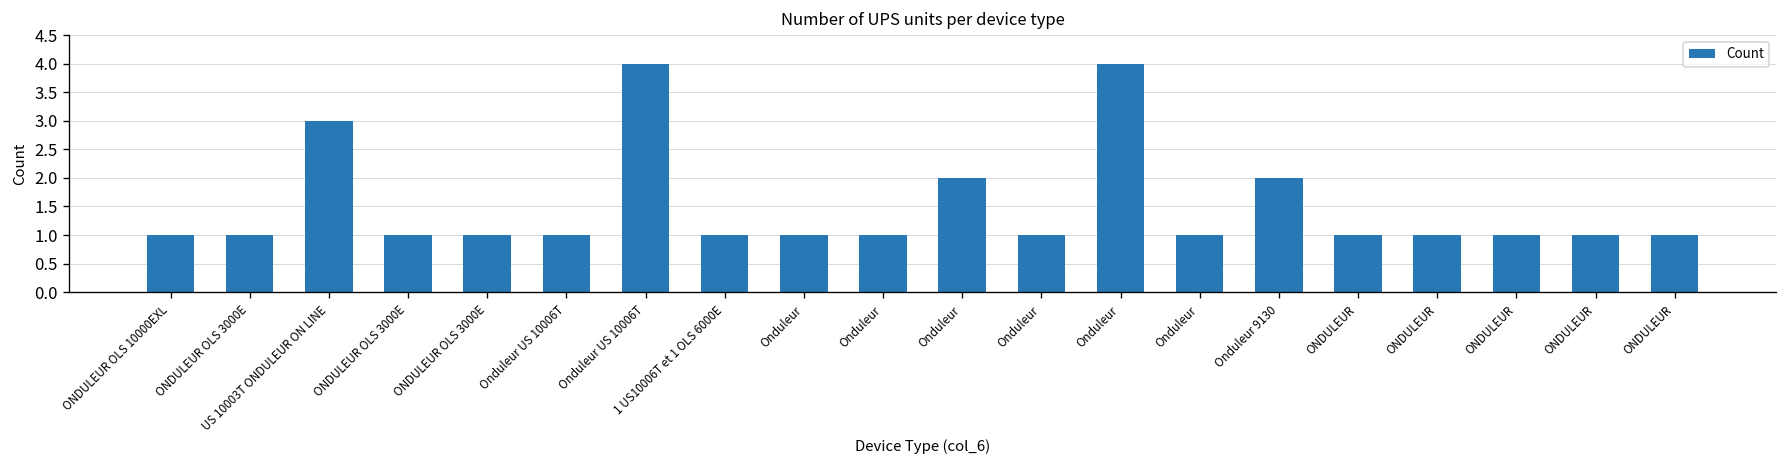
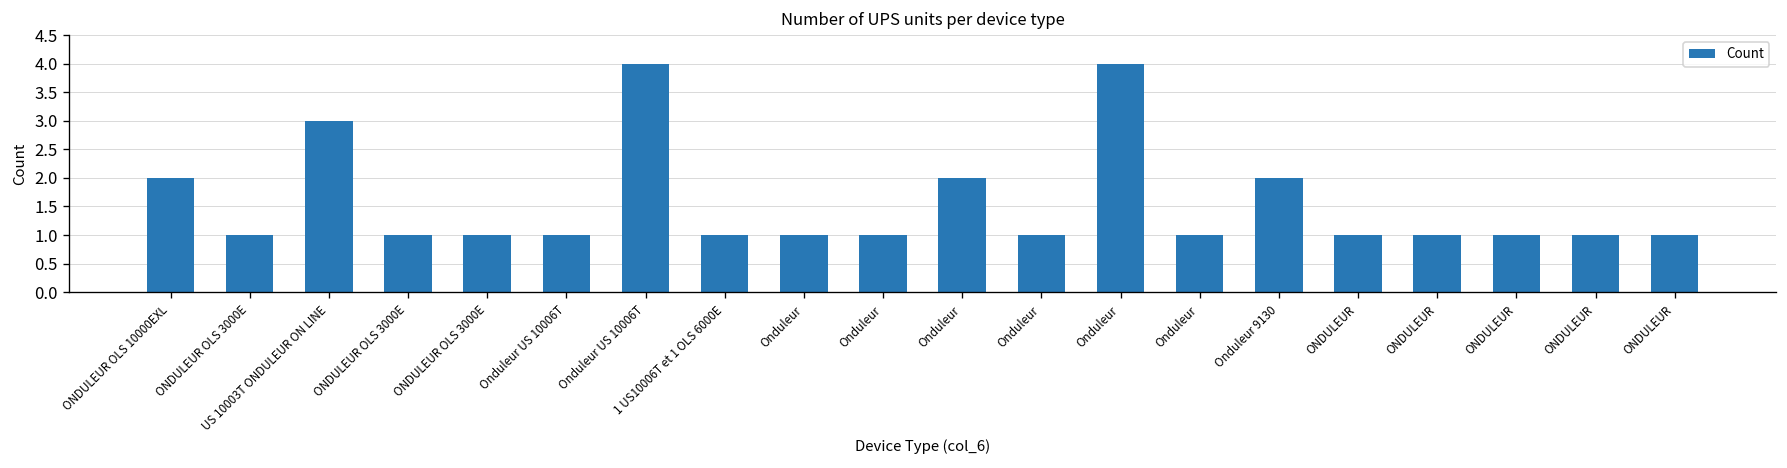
ONDULEUR OLS 10000EXL: 1 -> 2
